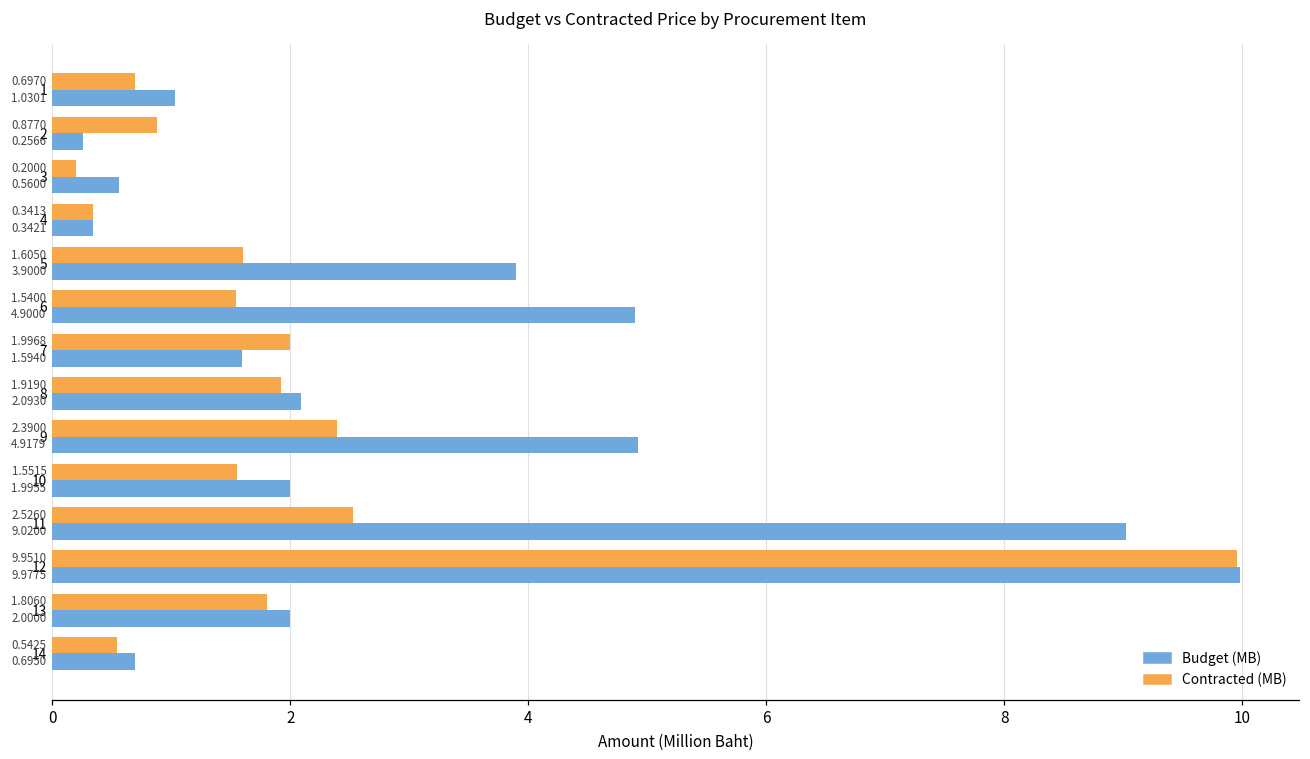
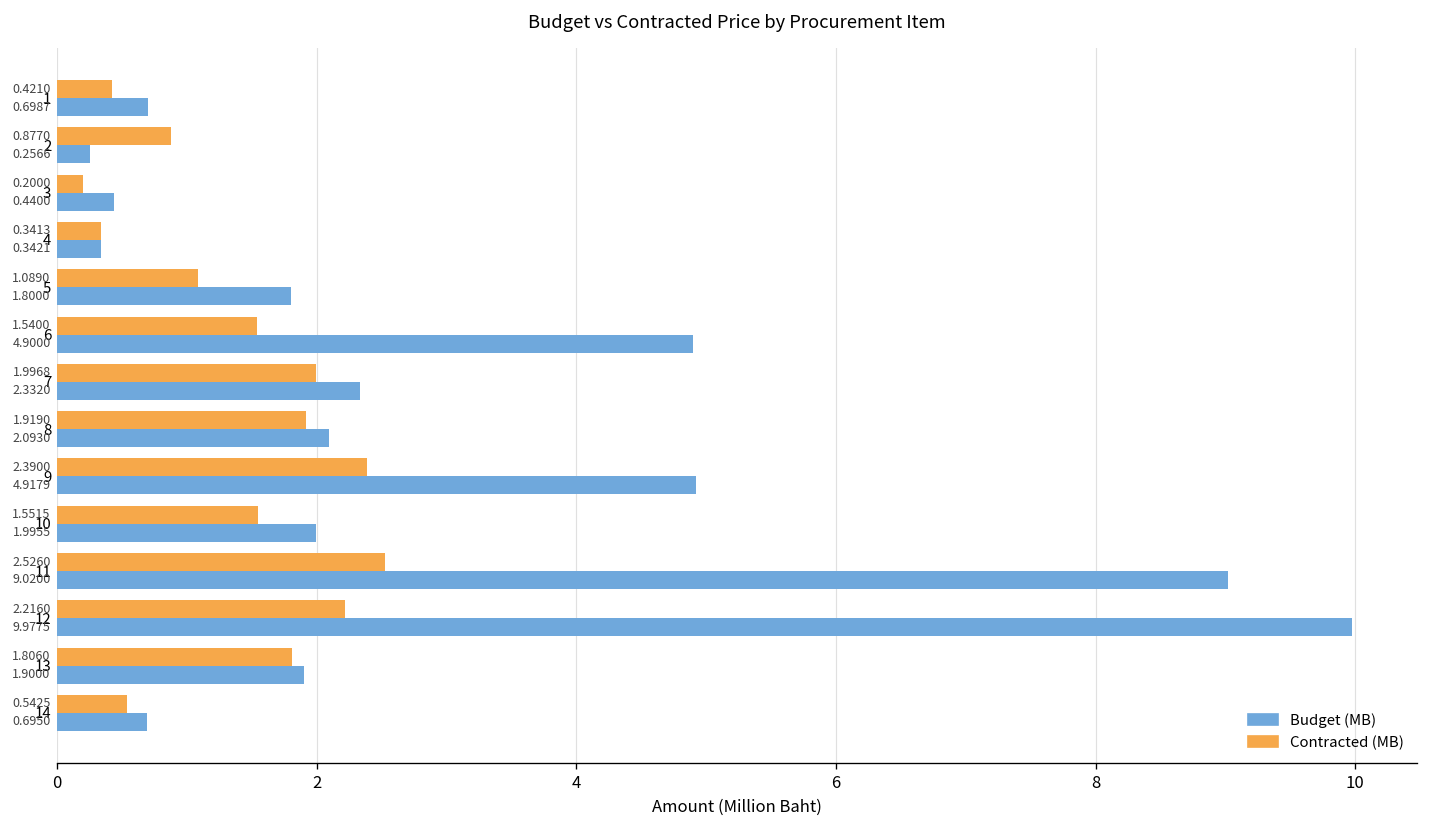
Contracted (MB), 1: 0.6970 -> 0.4210
Budget (MB), 1: 1.0301 -> 0.6987
Budget (MB), 3: 0.5600 -> 0.4400
Contracted (MB), 5: 1.6050 -> 1.0890
Budget (MB), 5: 3.9000 -> 1.8000
Budget (MB), 7: 1.5940 -> 2.3320
Contracted (MB), 12: 9.9510 -> 2.2160
Budget (MB), 13: 2.0000 -> 1.9000
